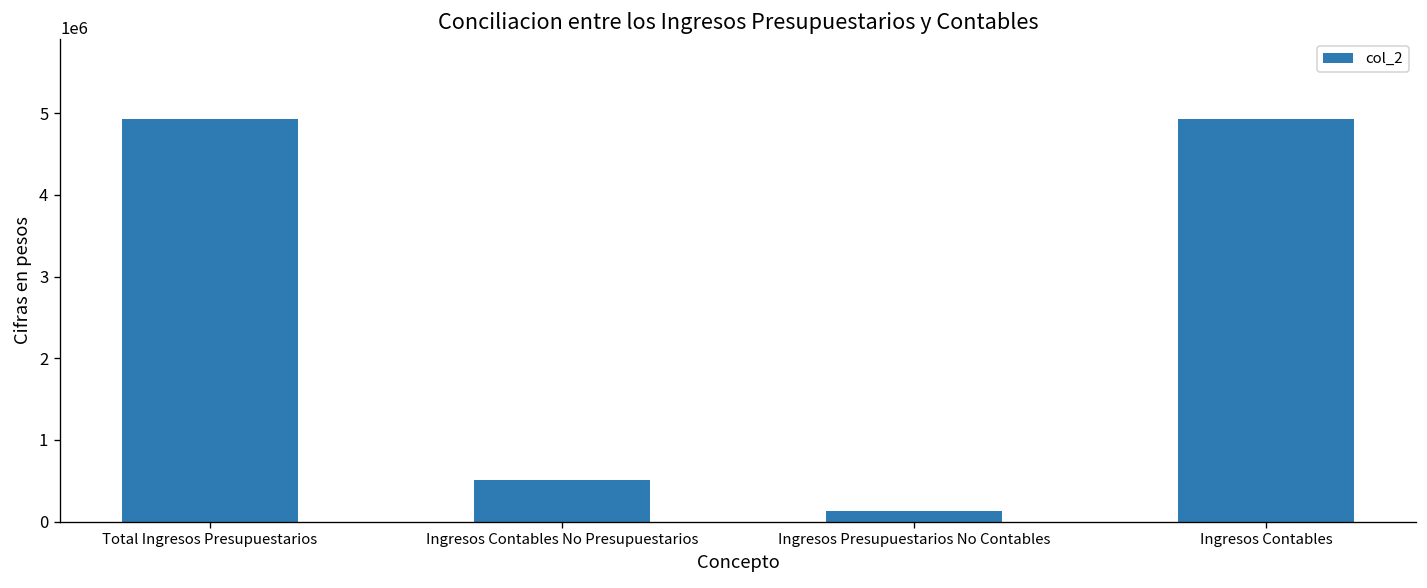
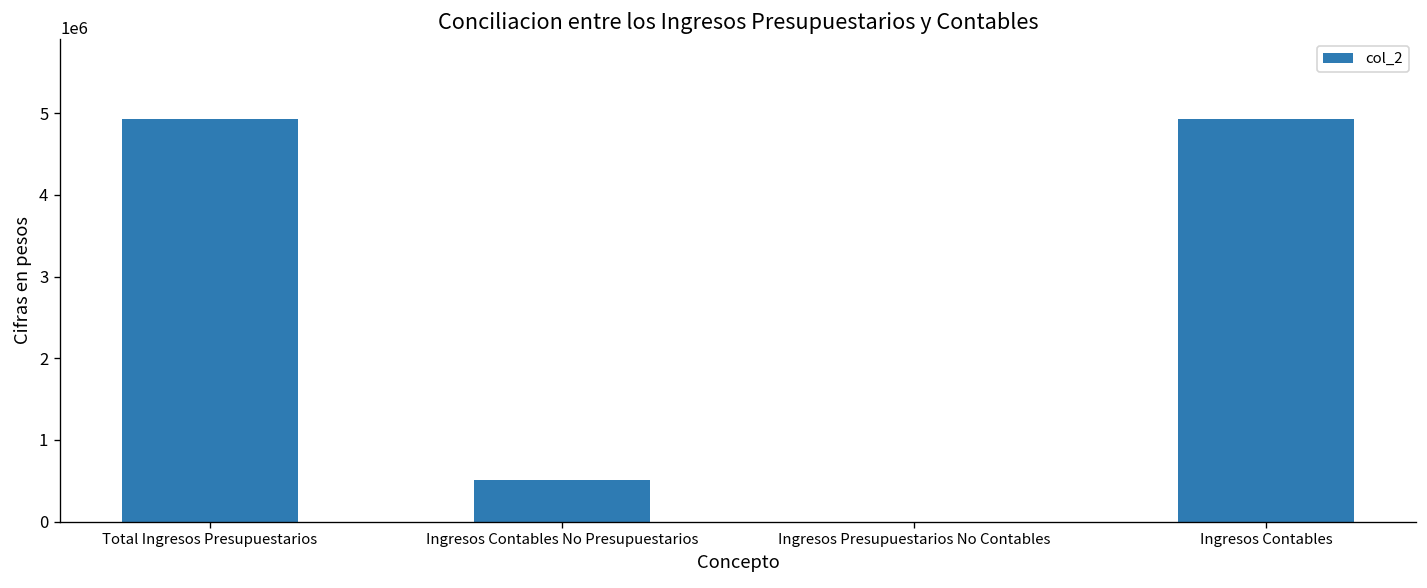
Ingresos Presupuestarios No Contables: 100000 -> 0
